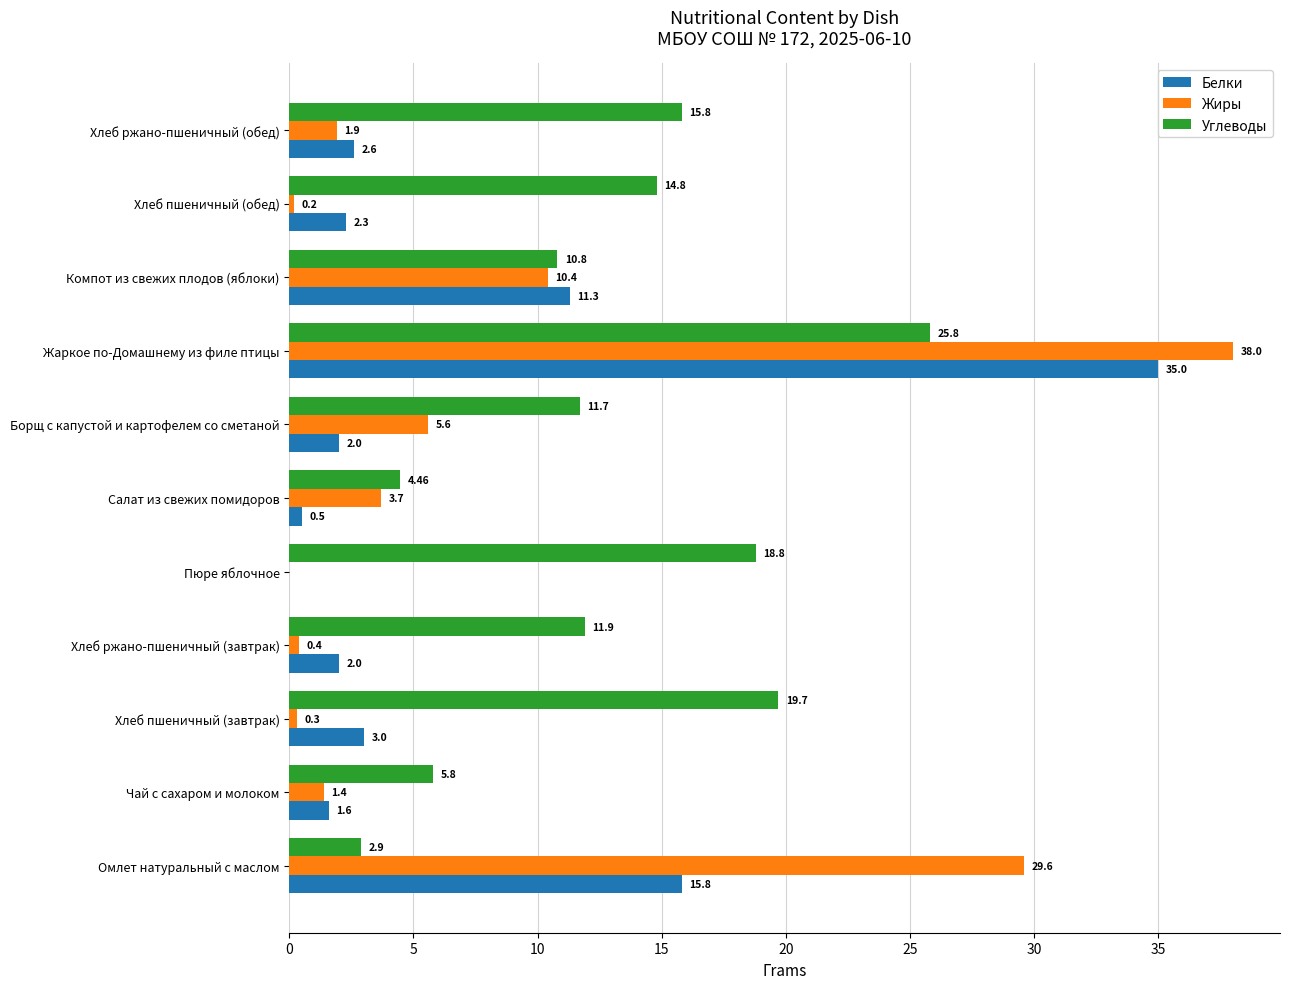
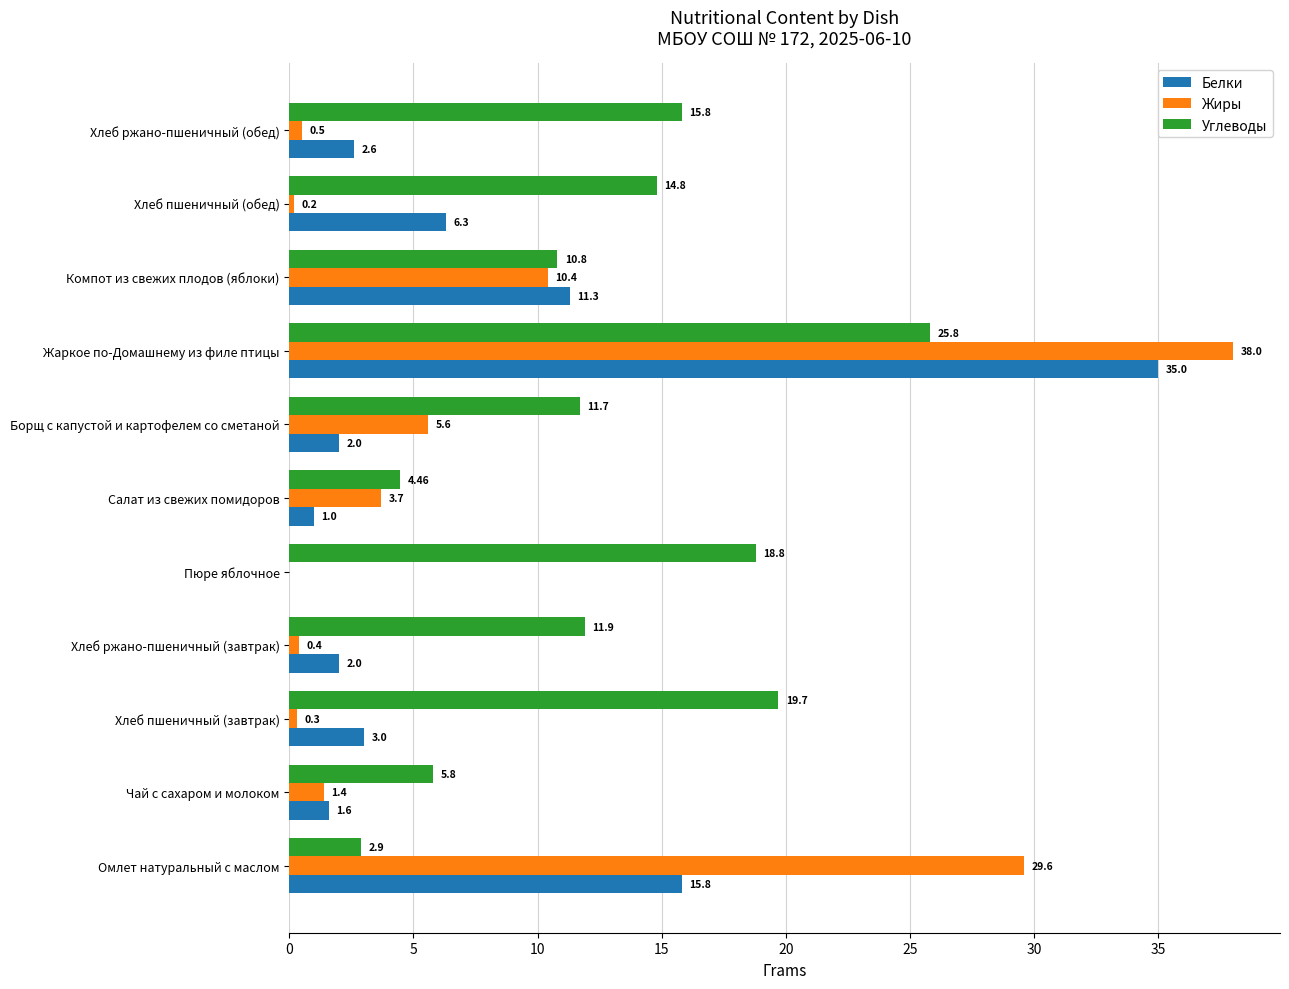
Жиры, Хлеб ржано-пшеничный (обед): 1.9 -> 0.5
Белки, Хлеб пшеничный (обед): 2.3 -> 6.3
Белки, Салат из свежих помидоров: 0.5 -> 1.0
